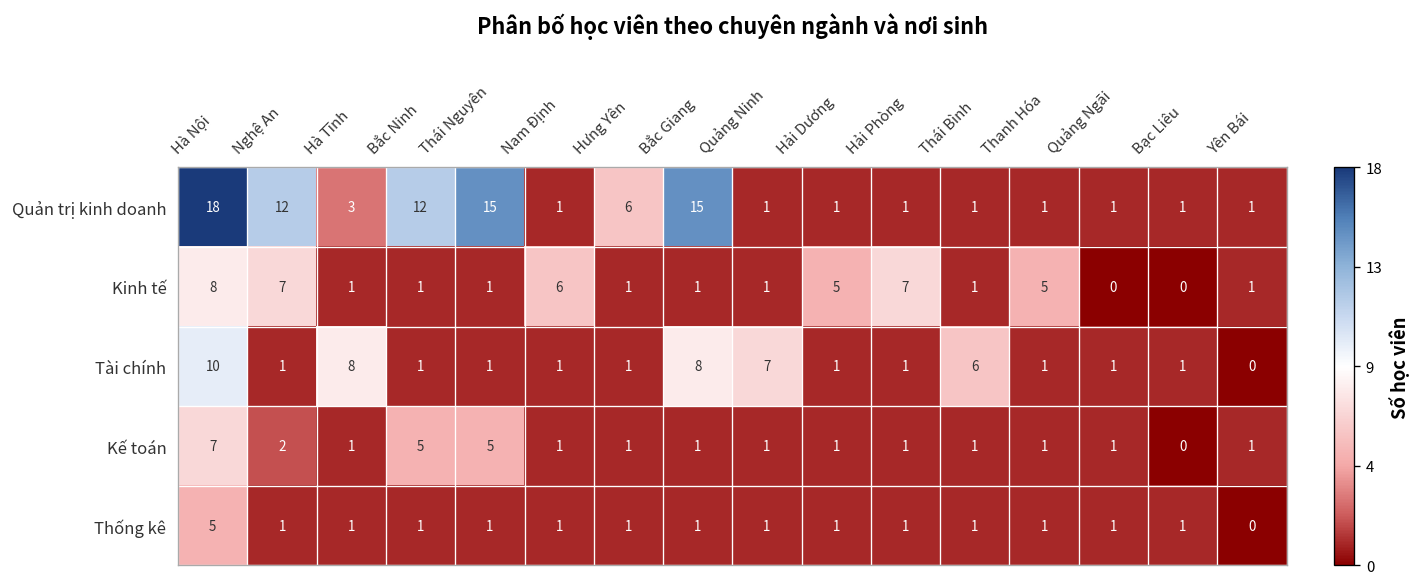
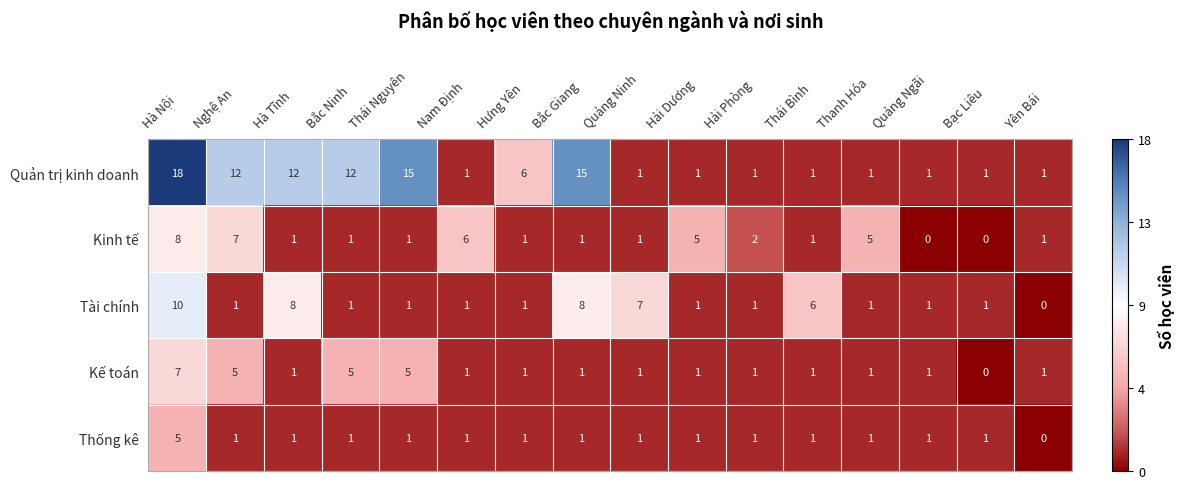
Quản trị kinh doanh, Hà Tĩnh: 3 -> 12
Kinh tế, Hải Phòng: 7 -> 2
Kế toán, Nghệ An: 2 -> 5
